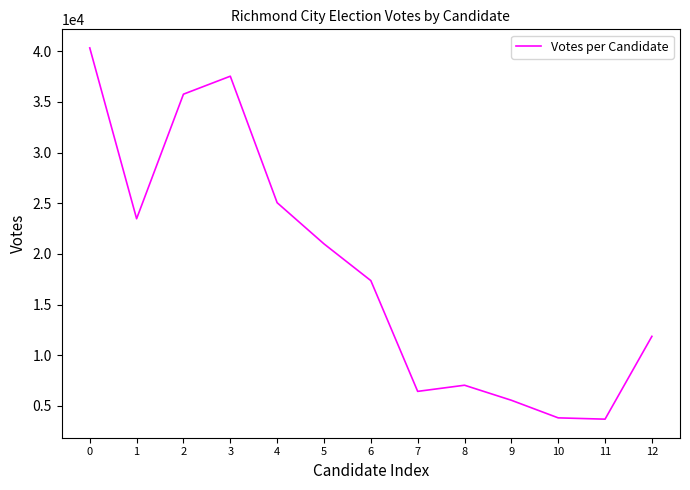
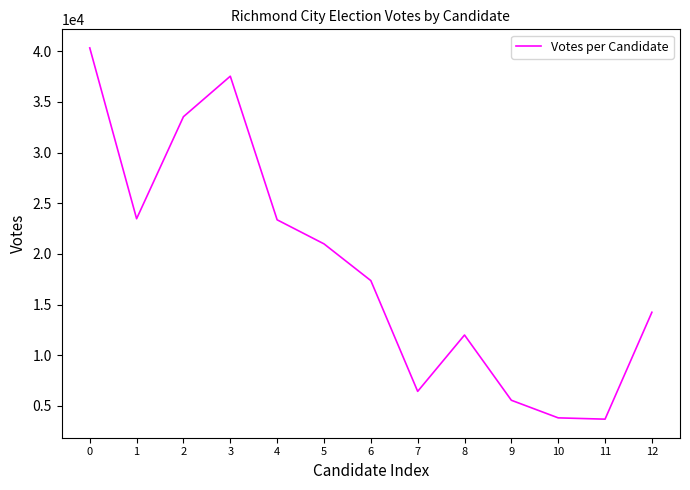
2: 35800 -> 33500
4: 25000 -> 23400
8: 7000 -> 12000
12: 11900 -> 14200
